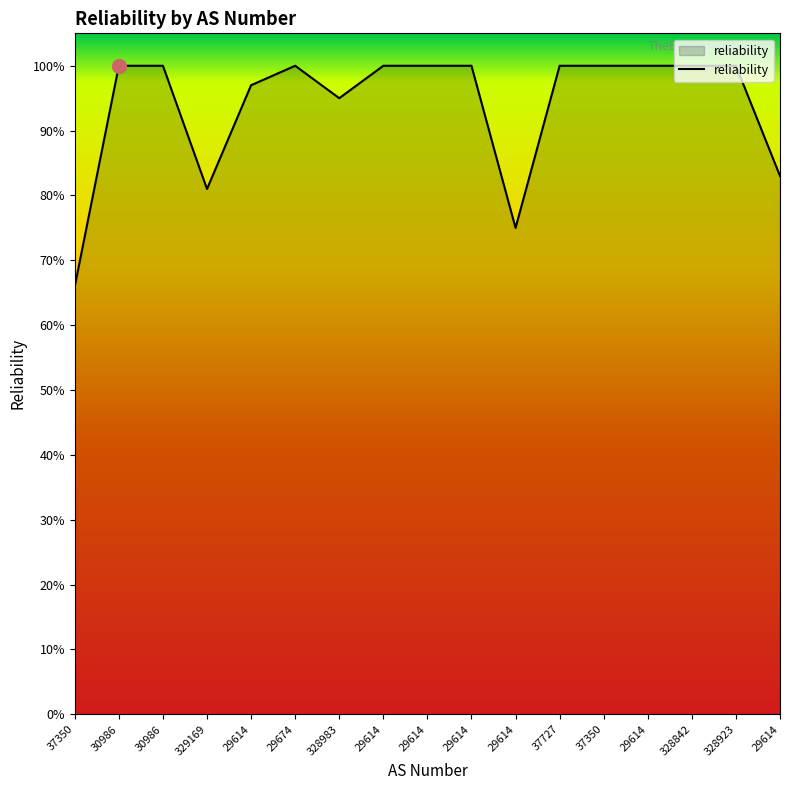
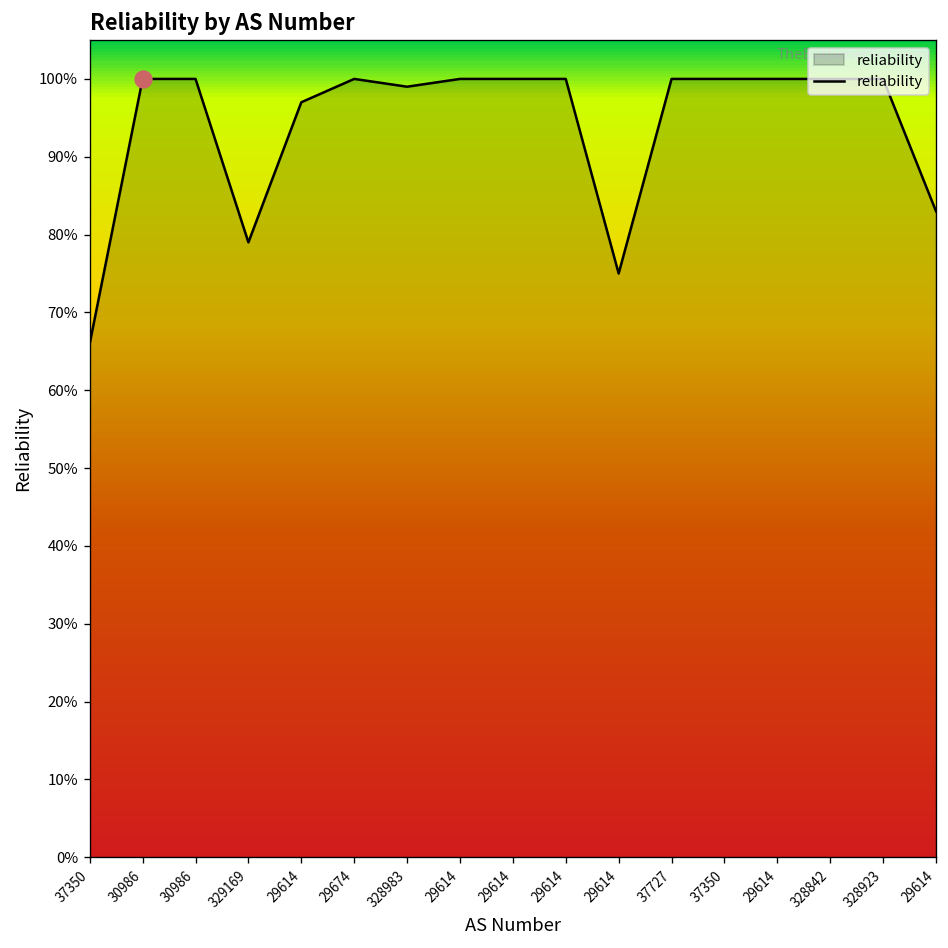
reliability, 329169: 81% -> 79%
reliability, 328983: 95% -> 99%
